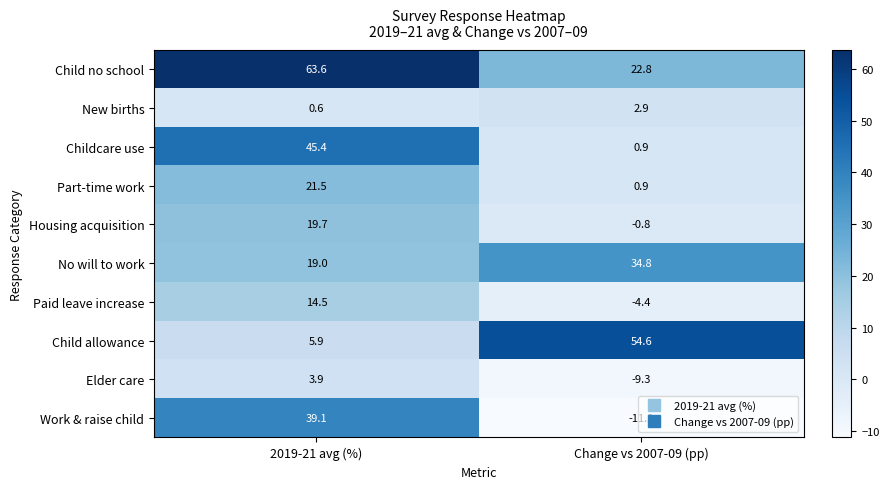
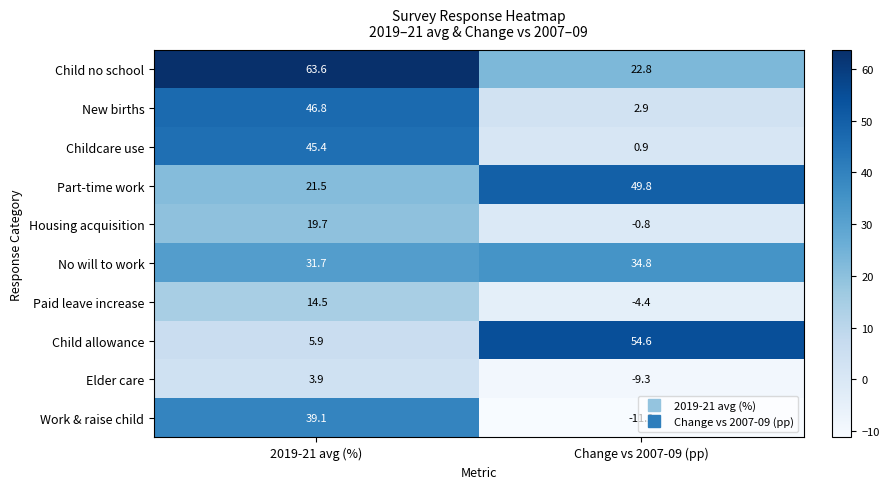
New births, 2019-21 avg (%): 0.6 -> 46.8
Part-time work, Change vs 2007-09 (pp): 0.9 -> 49.8
No will to work, 2019-21 avg (%): 19.0 -> 31.7
